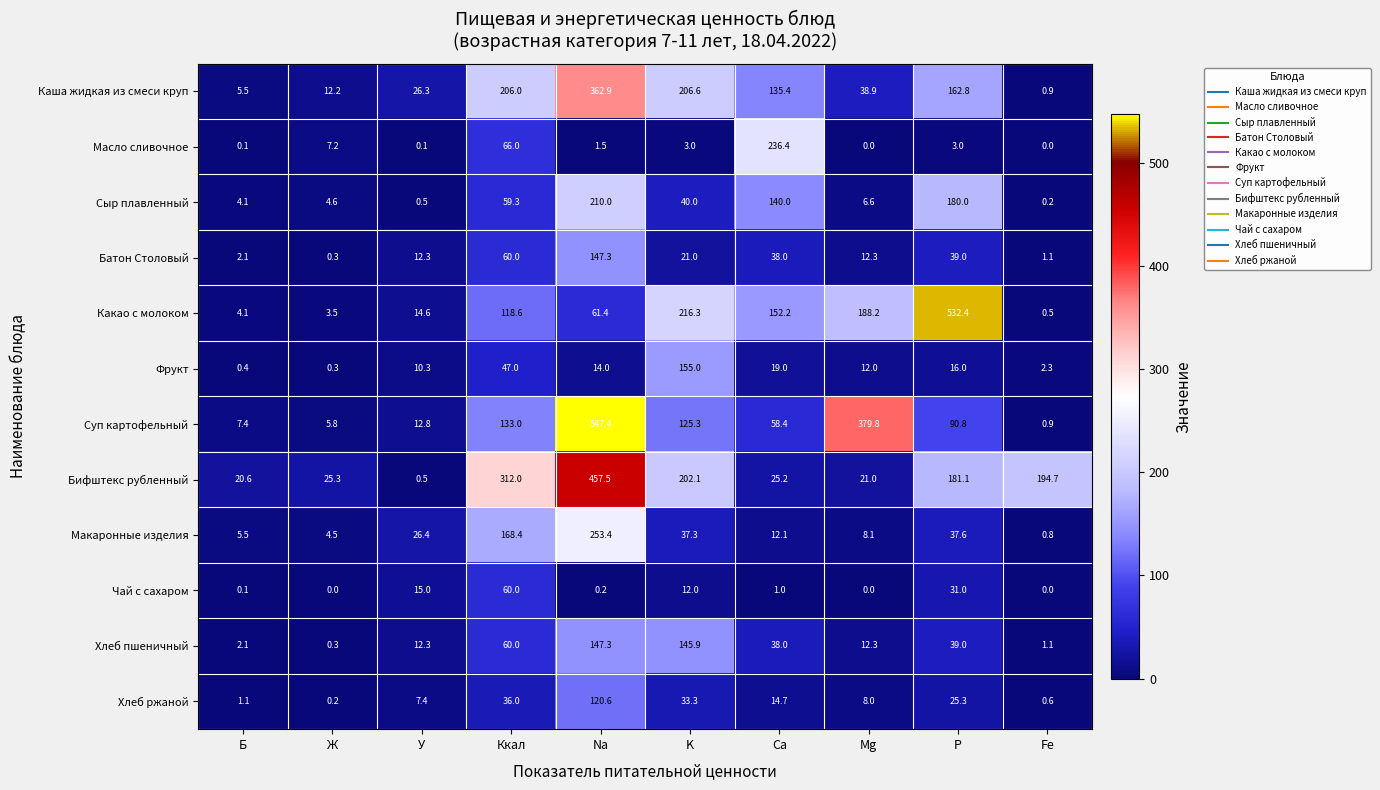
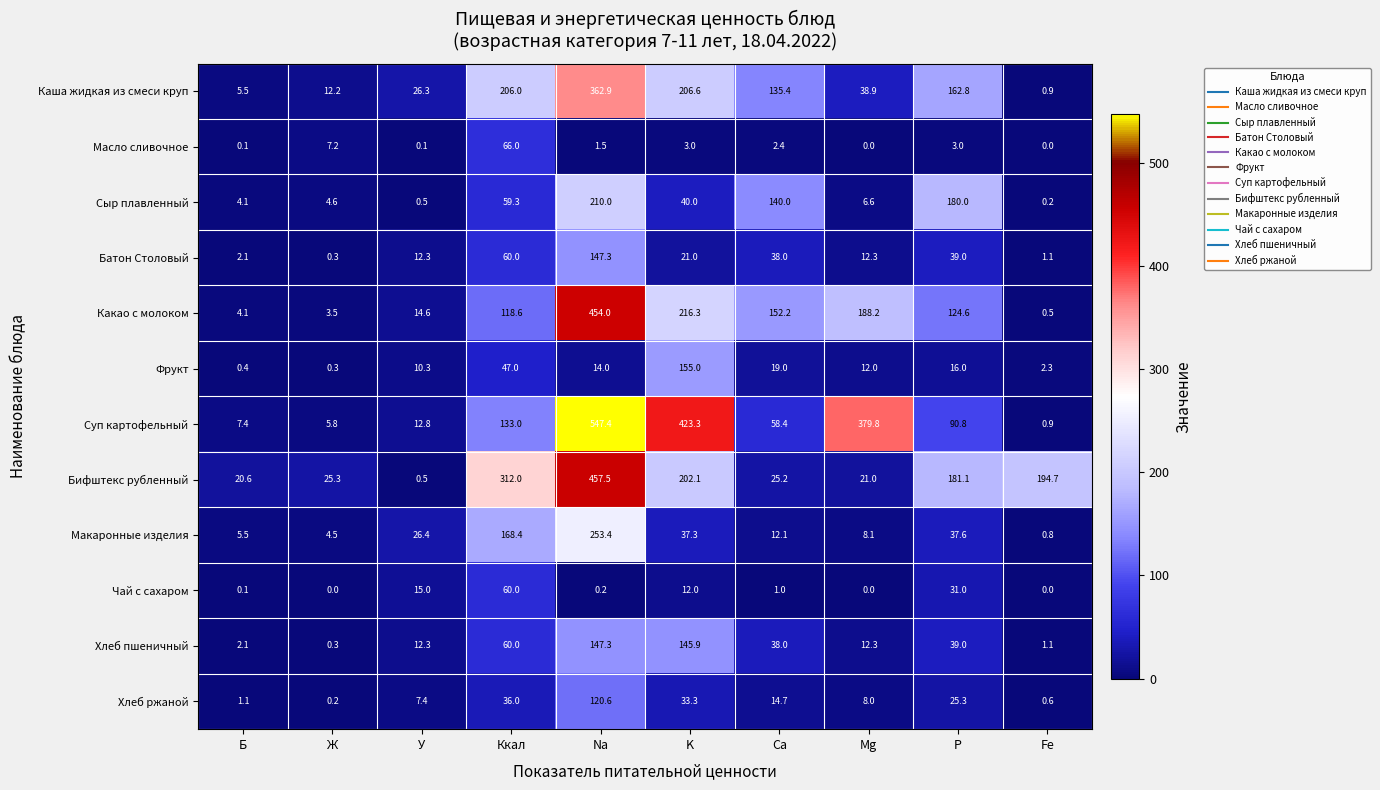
Масло сливочное, Ca: 236.4 -> 2.4
Какао с молоком, Na: 61.4 -> 454.0
Какао с молоком, P: 532.4 -> 124.6
Суп картофельный, K: 125.3 -> 423.3
